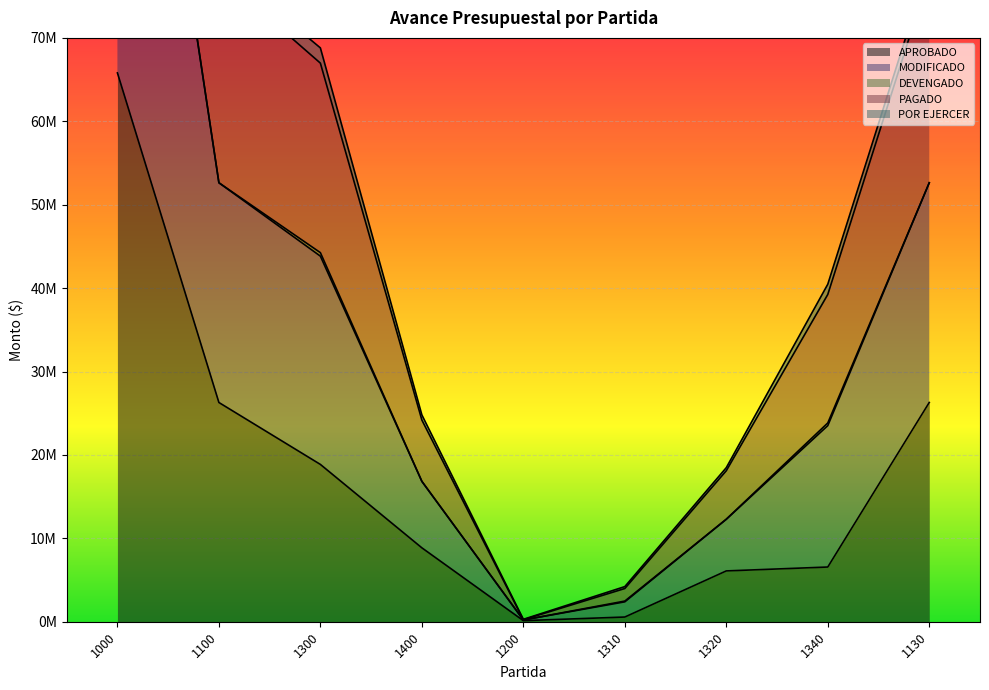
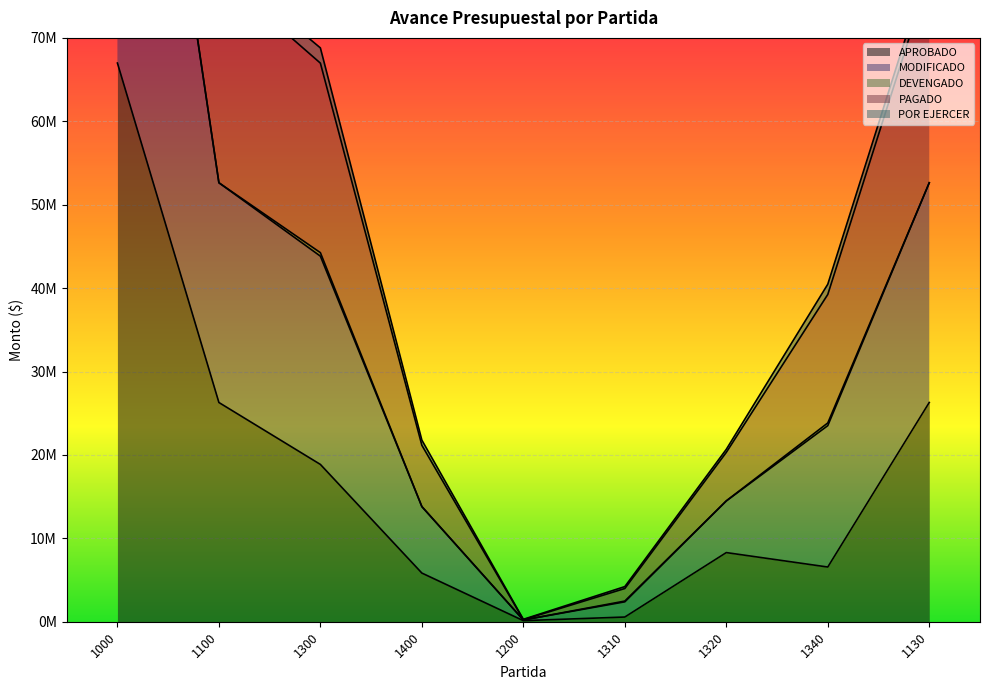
APROBADO, 1000: 66000000 -> 67000000
APROBADO, 1400: 9000000 -> 6000000
APROBADO, 1320: 6000000 -> 8000000
